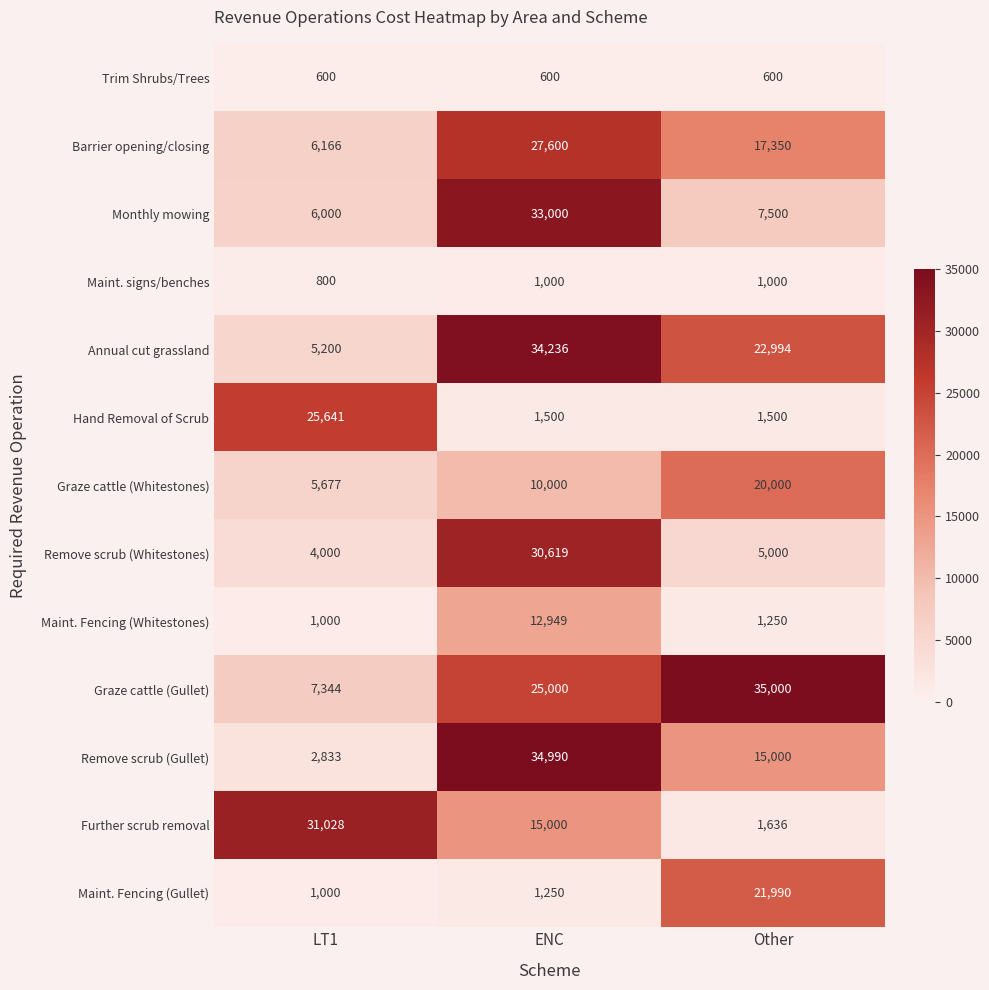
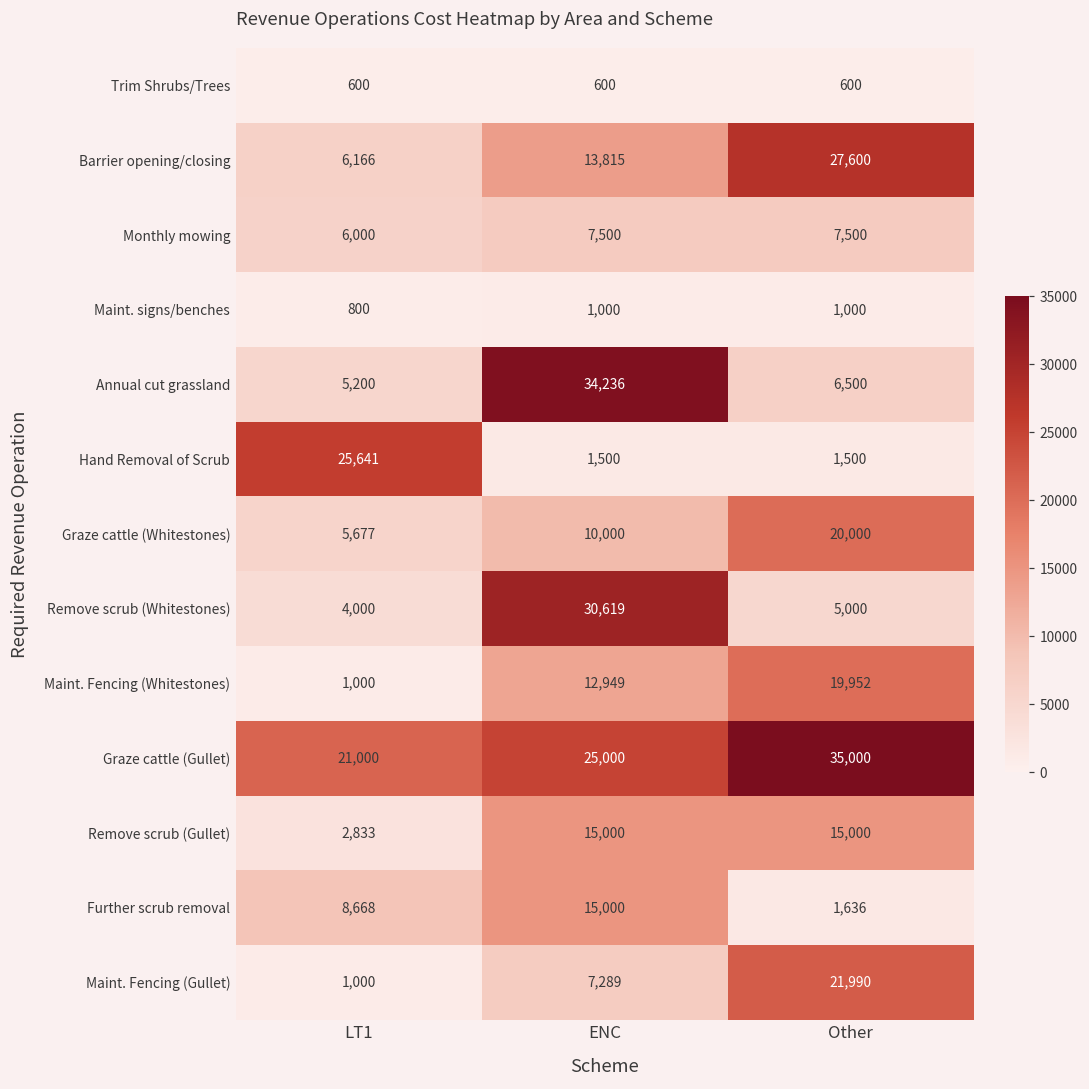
Barrier opening/closing, ENC: 27,600 -> 13,815
Barrier opening/closing, Other: 17,350 -> 27,600
Monthly mowing, ENC: 33,000 -> 7,500
Annual cut grassland, Other: 22,994 -> 6,500
Maint. Fencing (Whitestones), Other: 1,250 -> 19,952
Graze cattle (Gullet), LT1: 7,344 -> 21,000
Remove scrub (Gullet), ENC: 34,990 -> 15,000
Further scrub removal, LT1: 31,028 -> 8,668
Maint. Fencing (Gullet), ENC: 1,250 -> 7,289
